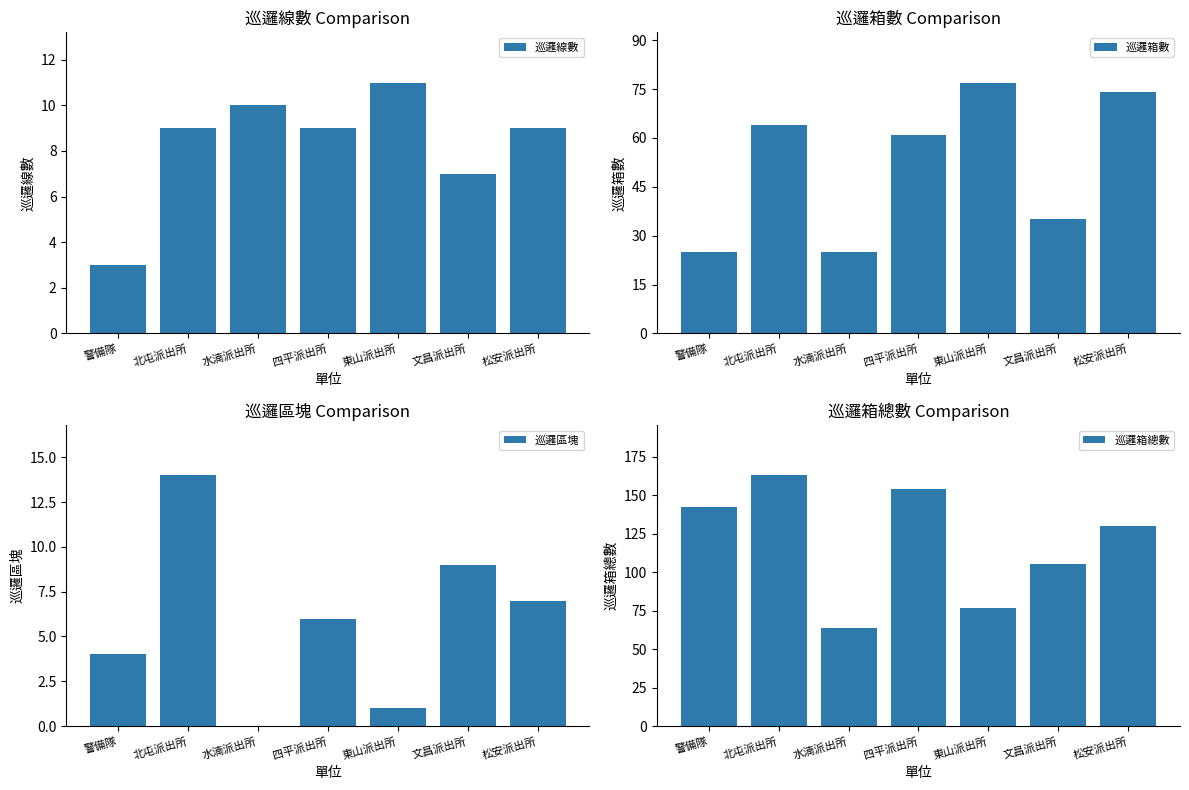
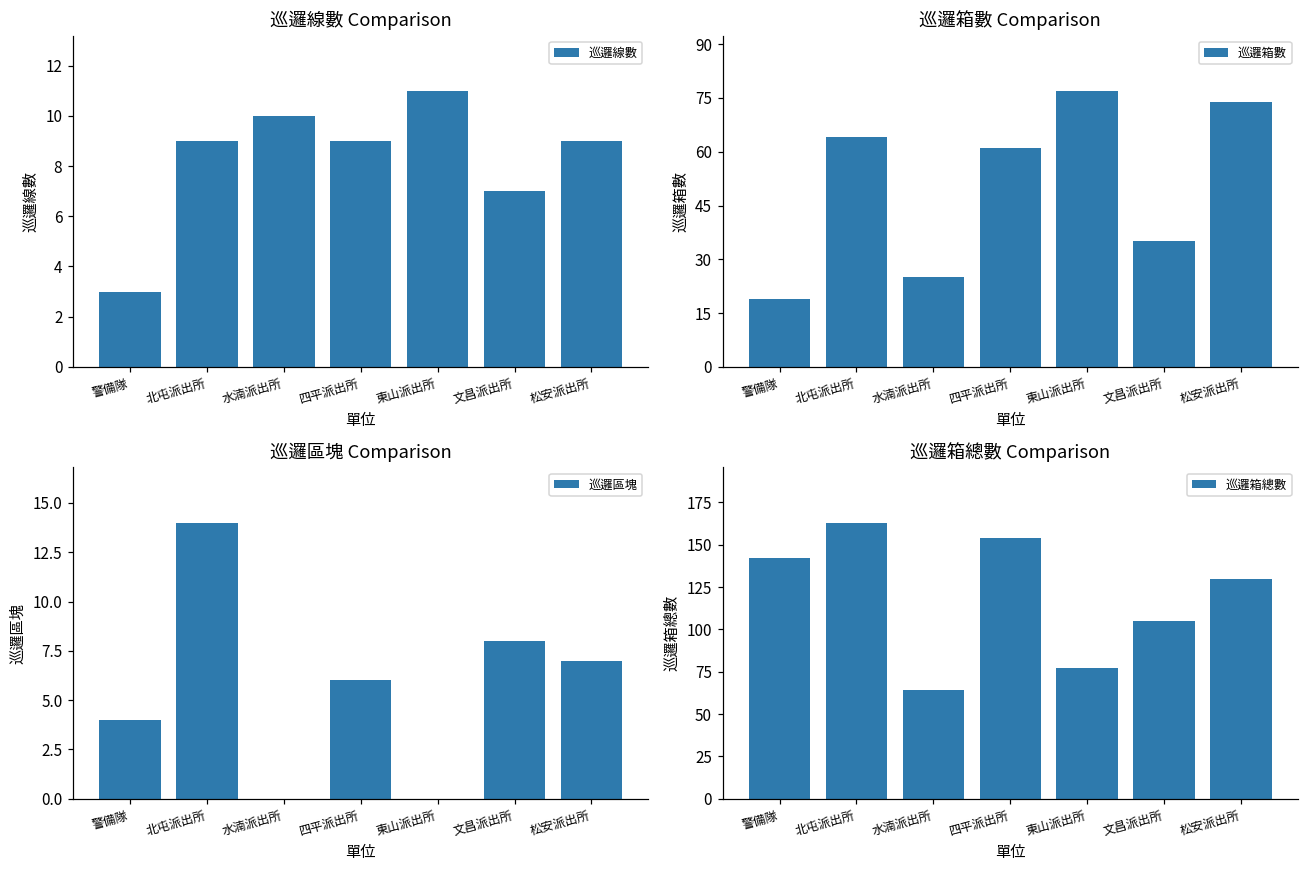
巡邏箱數 Comparison, 警備隊: 25 -> 19
巡邏區塊 Comparison, 東山派出所: 1 -> 0
巡邏區塊 Comparison, 文昌派出所: 9 -> 8
